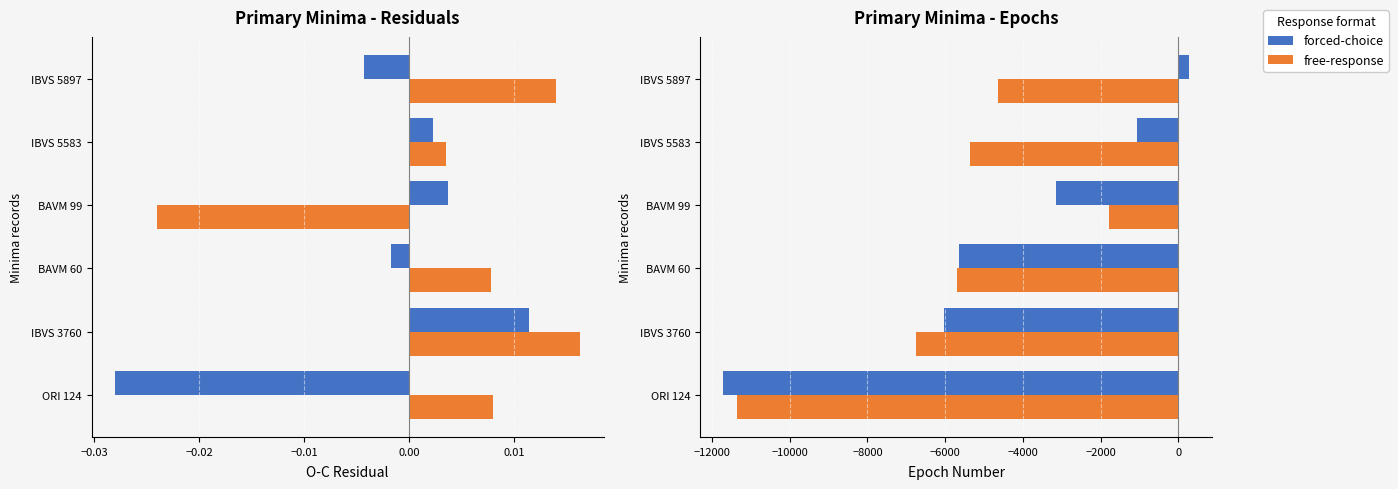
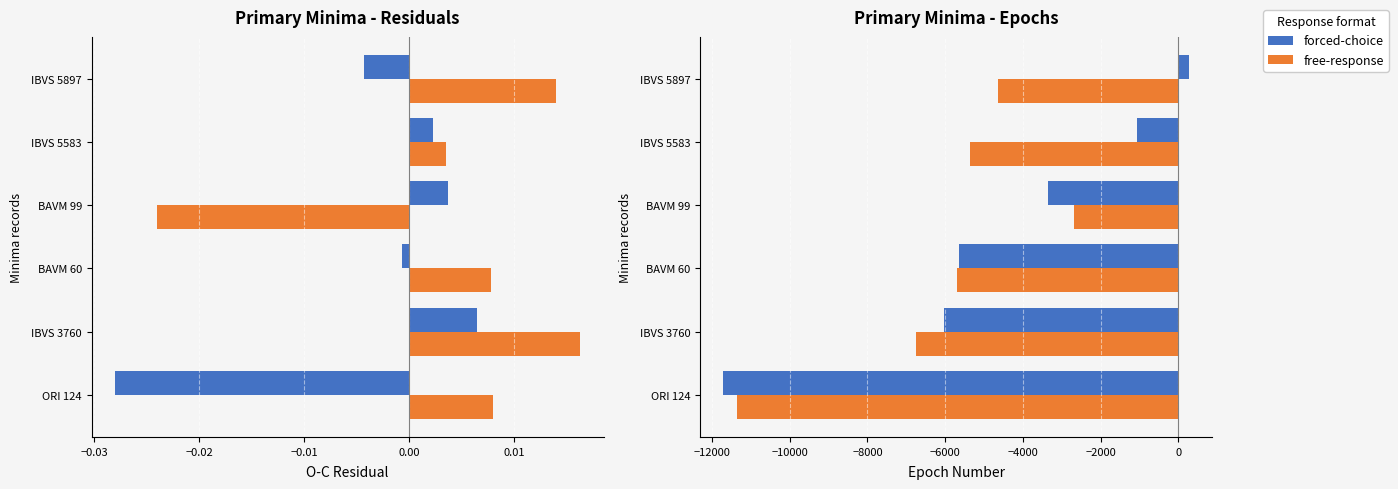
Primary Minima - Residuals, forced-choice, BAVM 60: -0.0017 -> -0.0007
Primary Minima - Residuals, forced-choice, IBVS 3760: 0.0114 -> 0.0065
Primary Minima - Epochs, forced-choice, BAVM 99: -3100 -> -3400
Primary Minima - Epochs, free-response, BAVM 99: -1800 -> -2700
